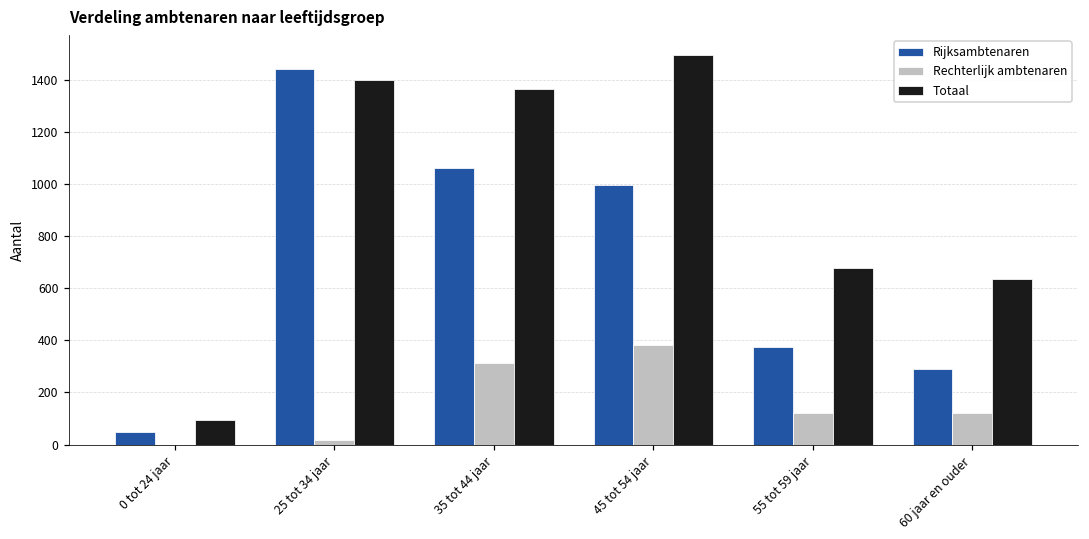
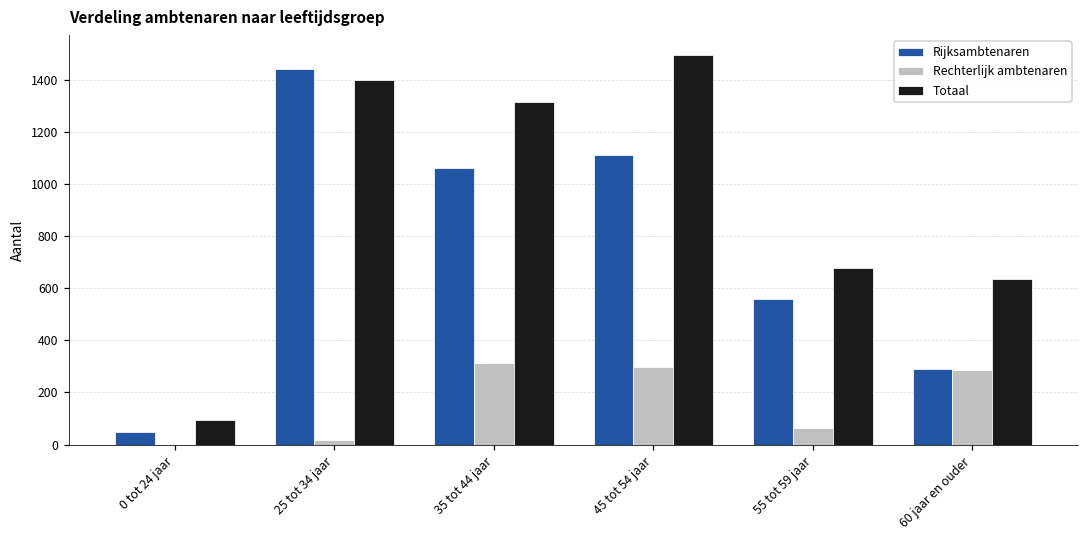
Totaal, 35 tot 44 jaar: 1360 -> 1310
Rijksambtenaren, 45 tot 54 jaar: 1000 -> 1110
Rechterlijk ambtenaren, 45 tot 54 jaar: 380 -> 300
Rijksambtenaren, 55 tot 59 jaar: 370 -> 560
Rechterlijk ambtenaren, 55 tot 59 jaar: 120 -> 60
Rechterlijk ambtenaren, 60 jaar en ouder: 120 -> 290
